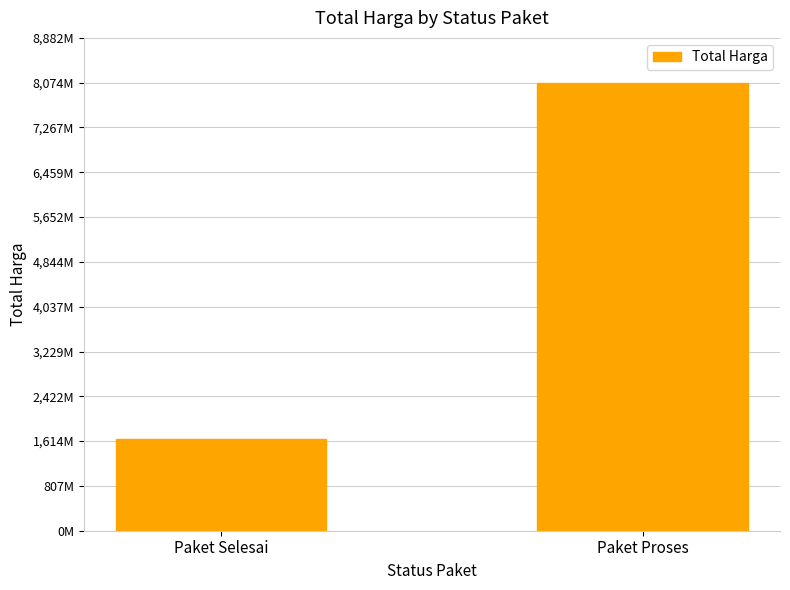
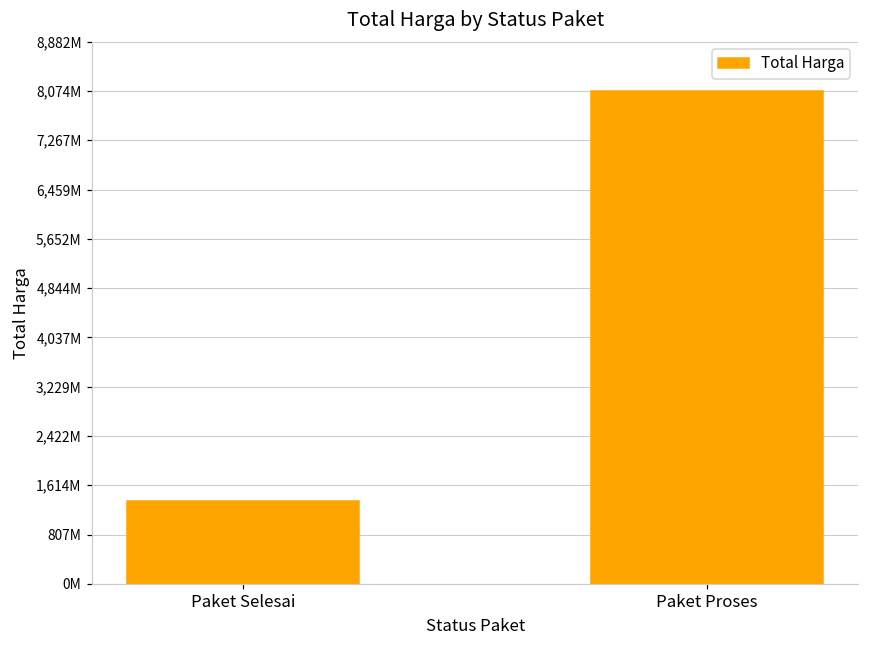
Paket Selesai: 1,700,000,000 -> 1,400,000,000
